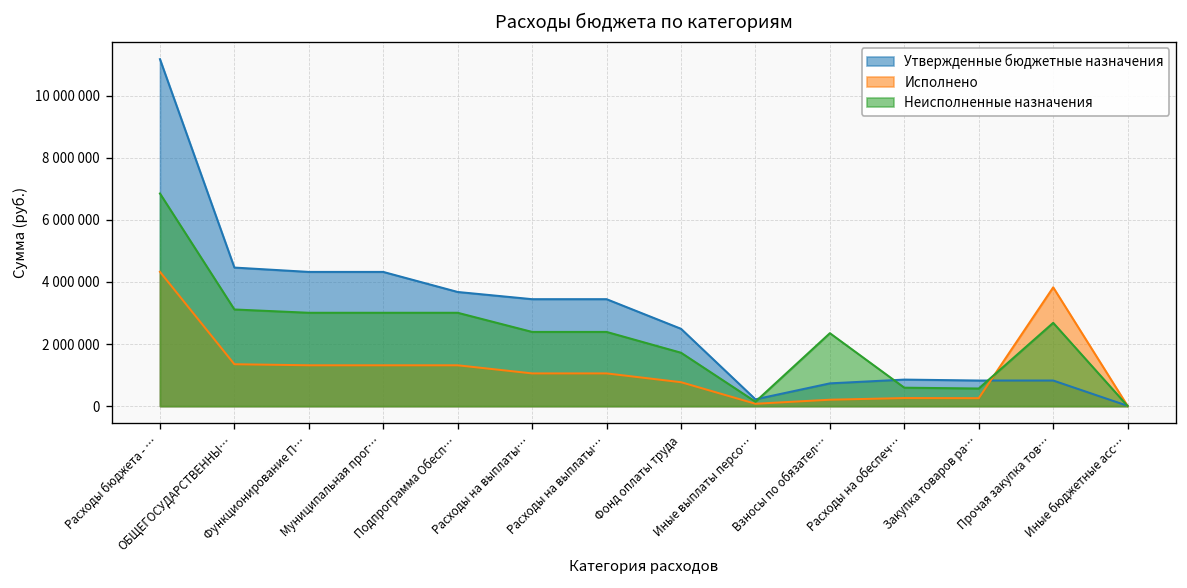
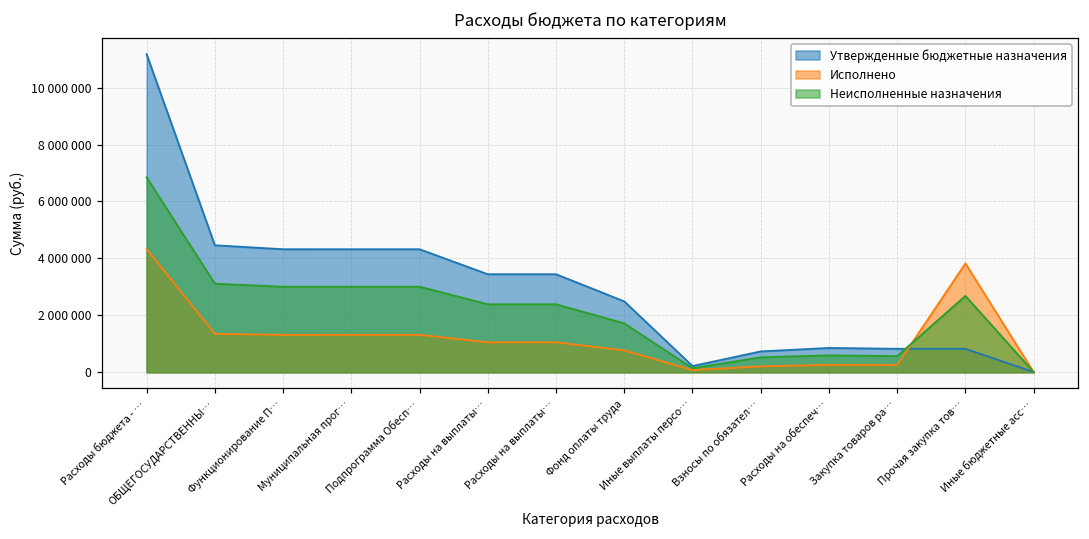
Утвержденные бюджетные назначения, Подпрограмма Обесп…: 3700000 -> 4300000
Неисполненные назначения, Взносы по обязател…: 2300000 -> 500000
